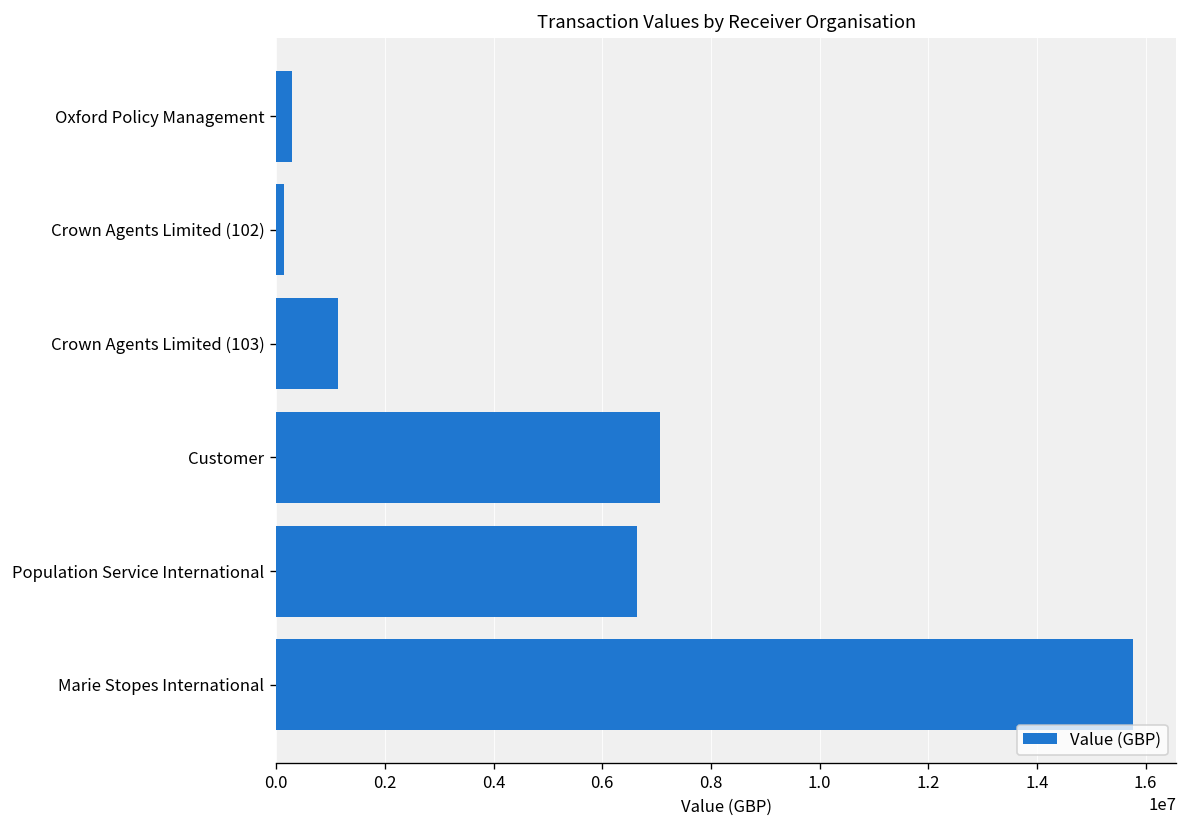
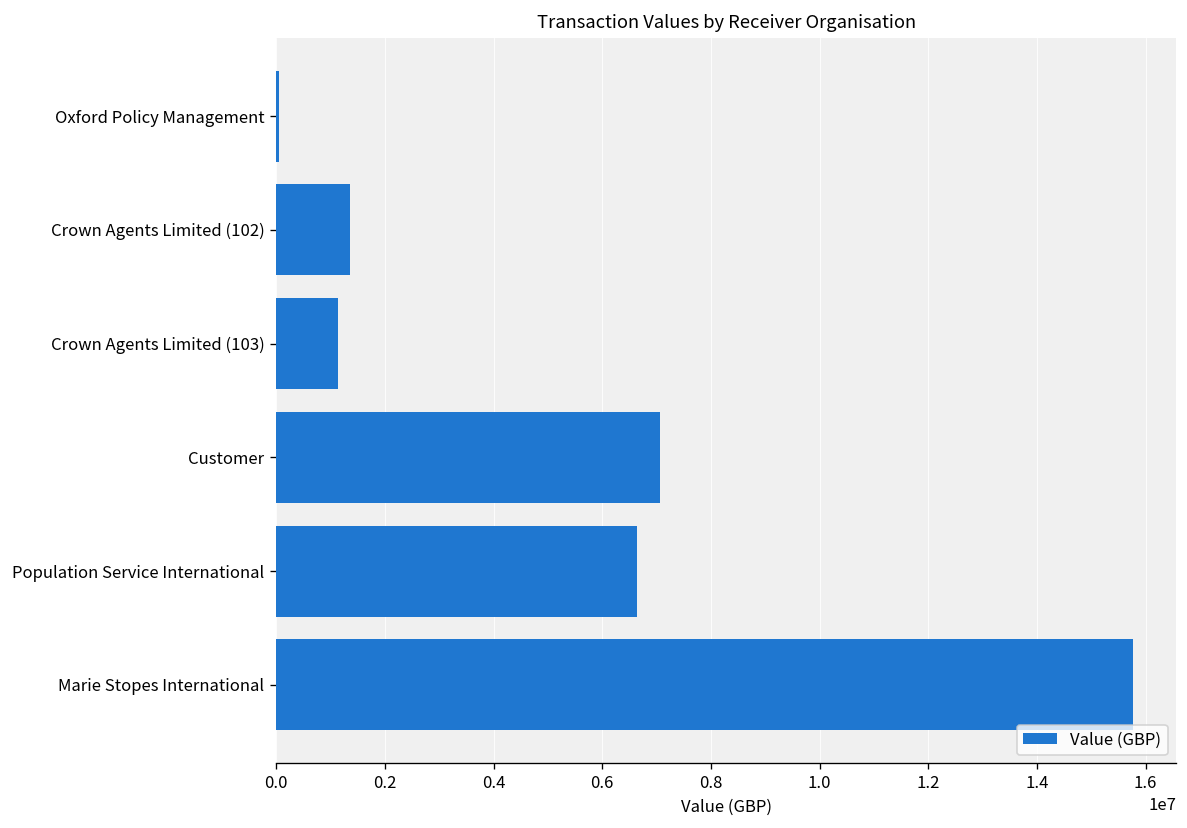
Oxford Policy Management: 300000 -> 0
Crown Agents Limited (102): 100000 -> 1400000
